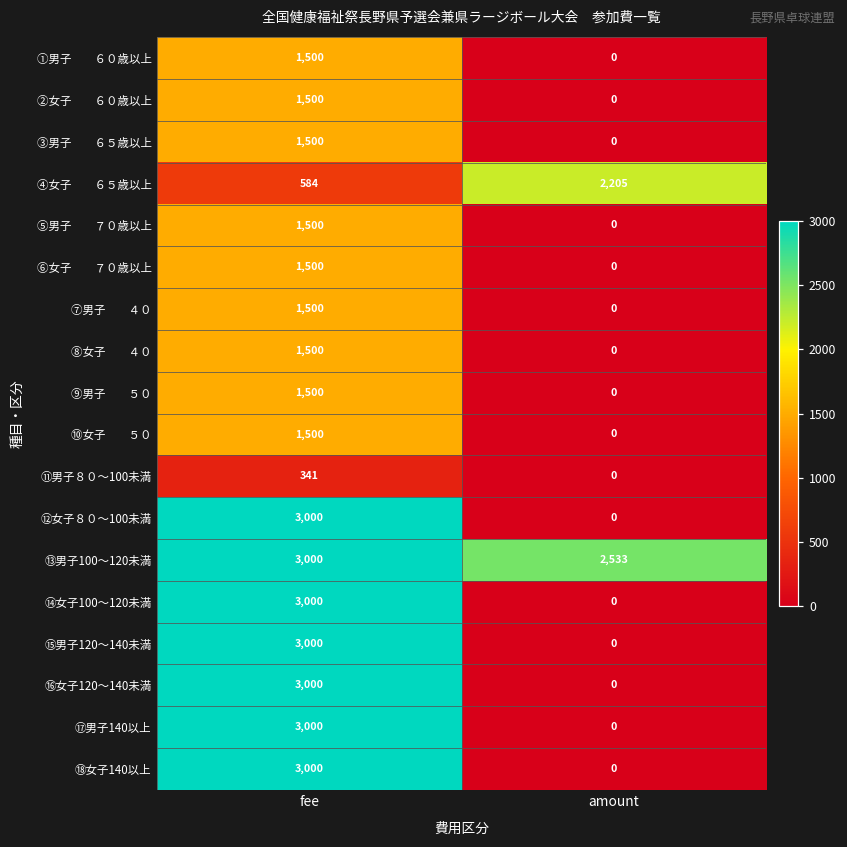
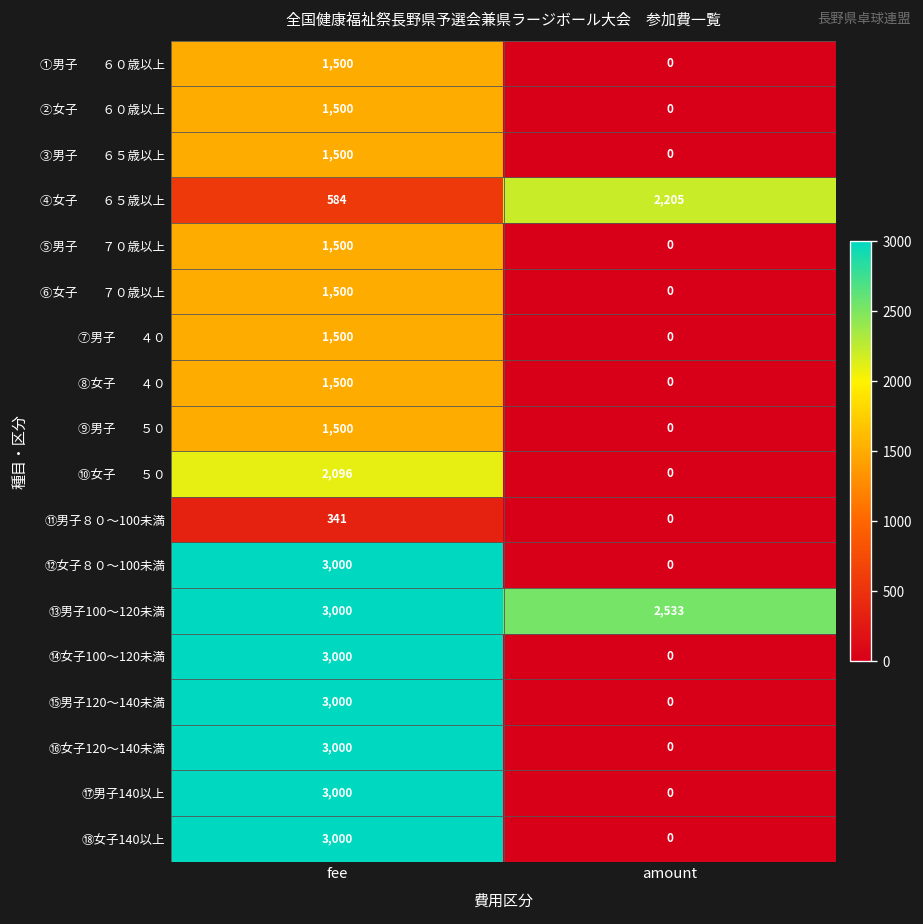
⑩女子 ５０, fee: 1,500 -> 2,096
